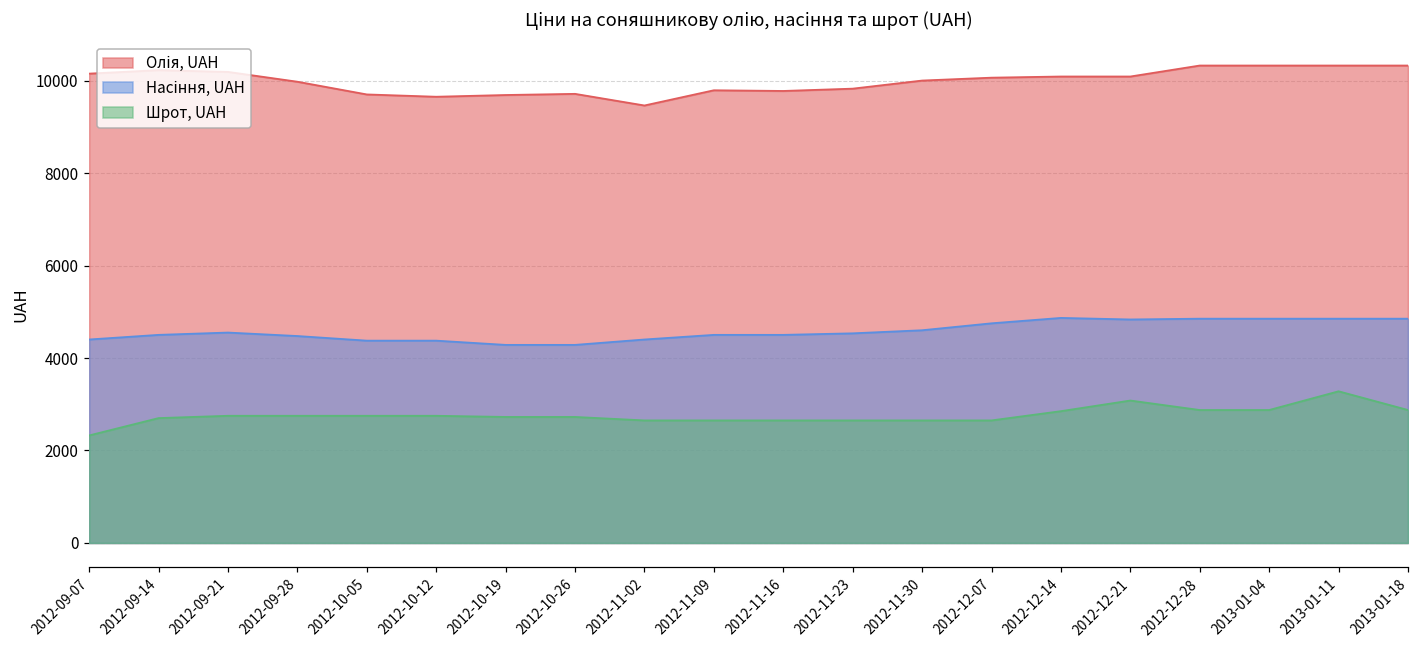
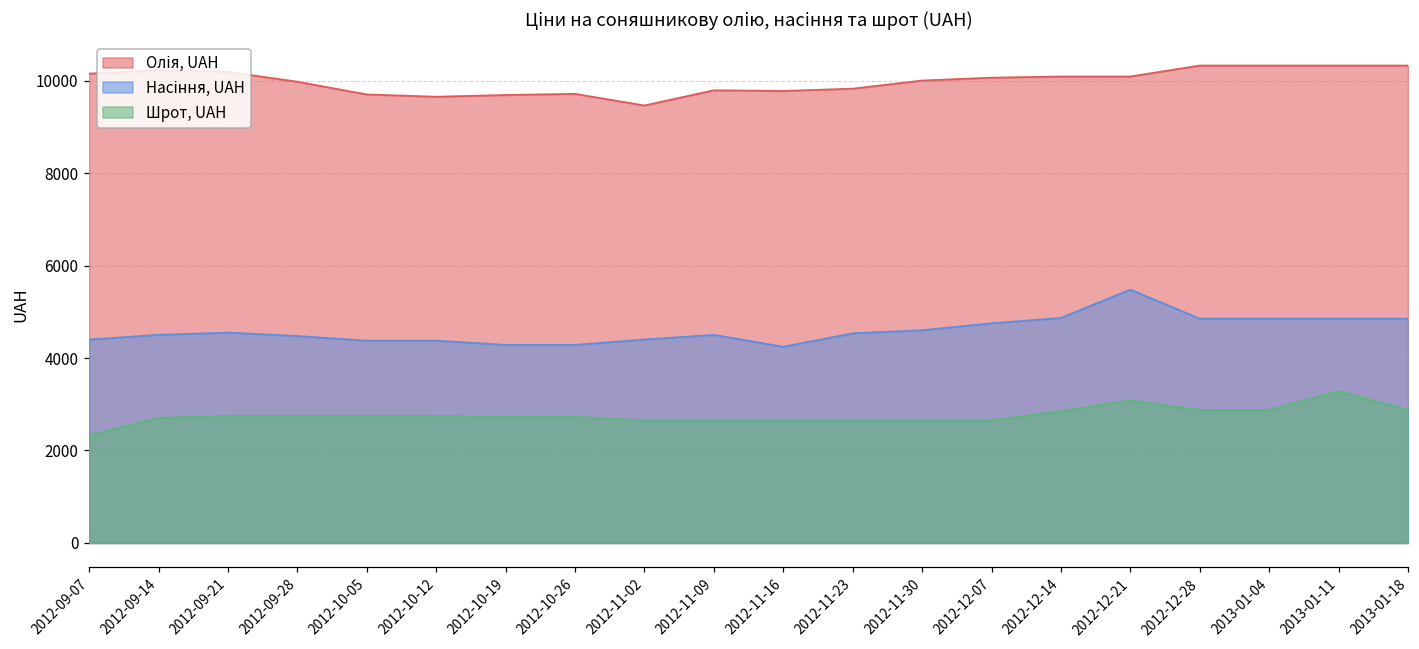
Насіння, UAH, 2012-11-16: 4500 -> 4200
Насіння, UAH, 2012-12-21: 4800 -> 5500
